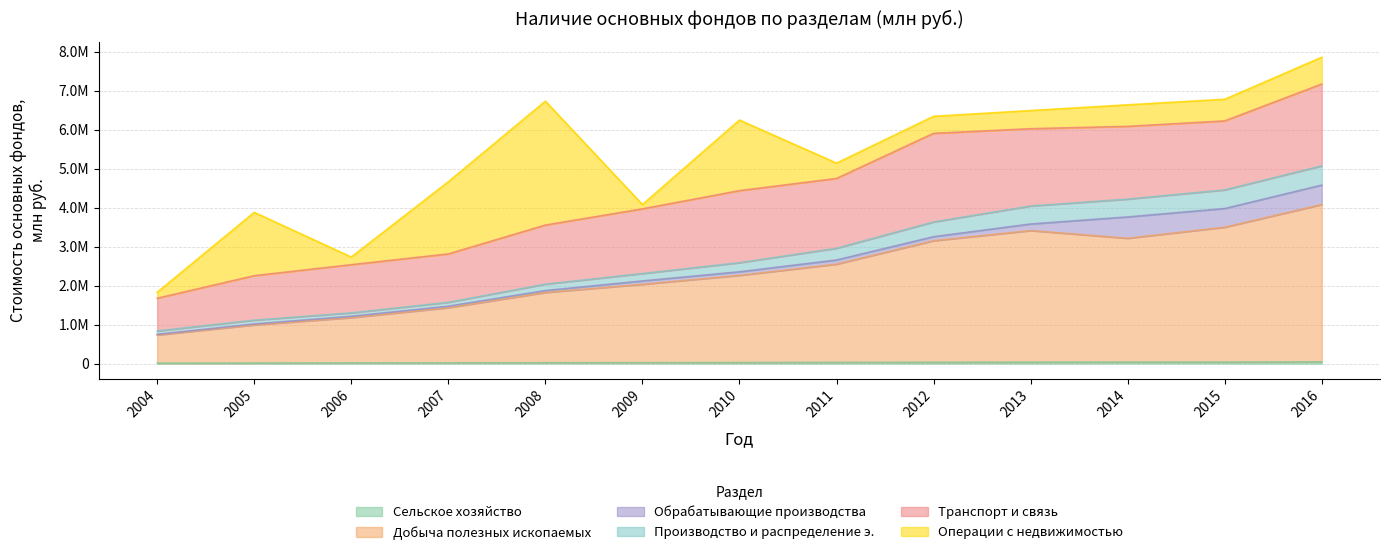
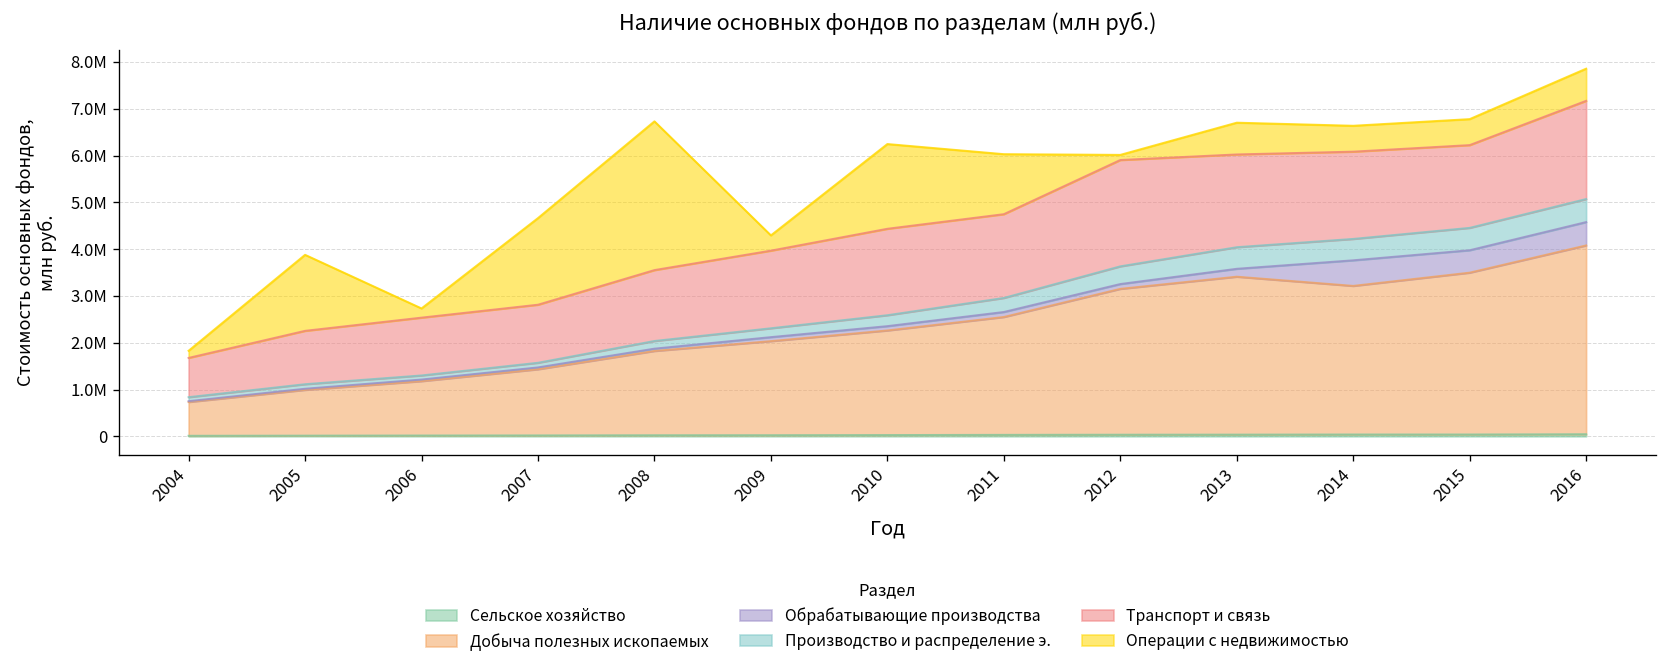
Операции с недвижимостью, 2009: 0.1М -> 0.3М
Операции с недвижимостью, 2011: 0.4М -> 1.3М
Операции с недвижимостью, 2012: 0.4М -> 0.1М
Операции с недвижимостью, 2013: 0.5М -> 0.7М
